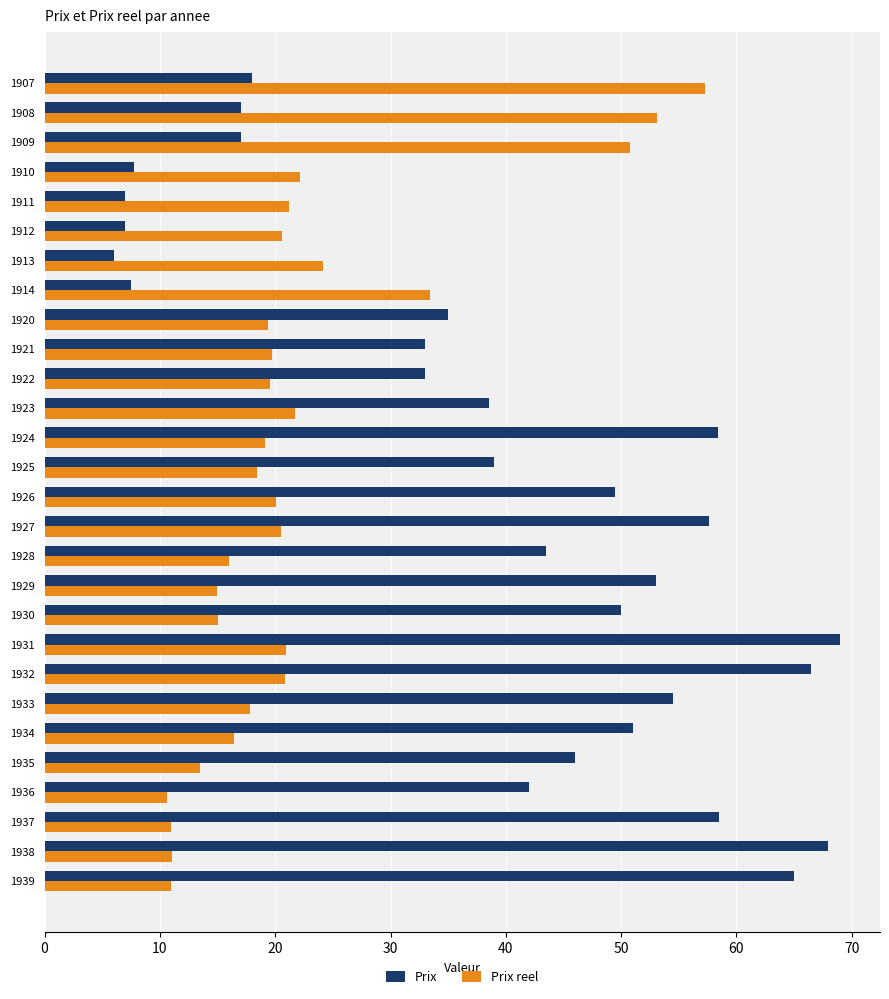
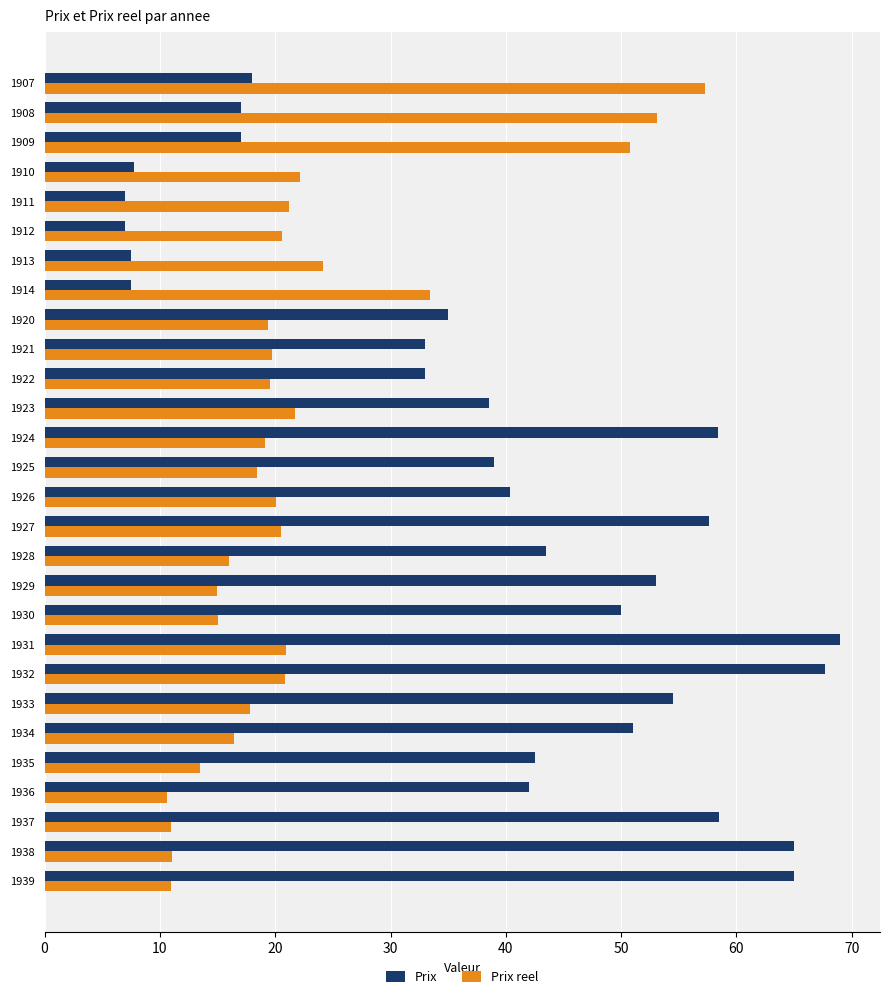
Prix, 1913: 6.0 -> 7.5
Prix, 1926: 49.5 -> 40.4
Prix, 1932: 66.5 -> 67.7
Prix, 1935: 46.0 -> 42.5
Prix, 1938: 67.9 -> 65.0
